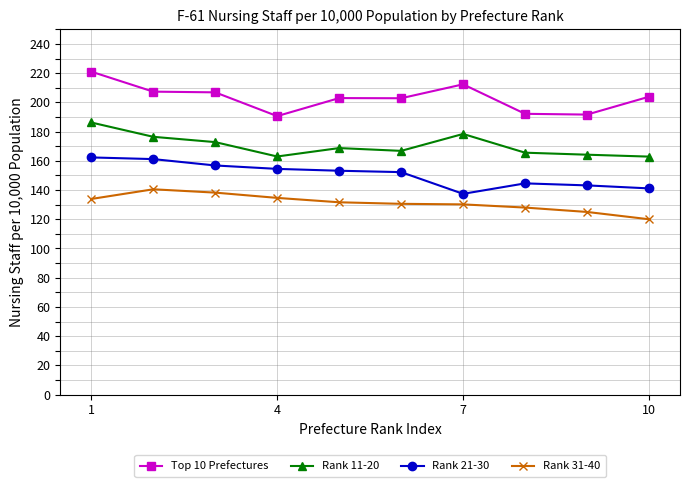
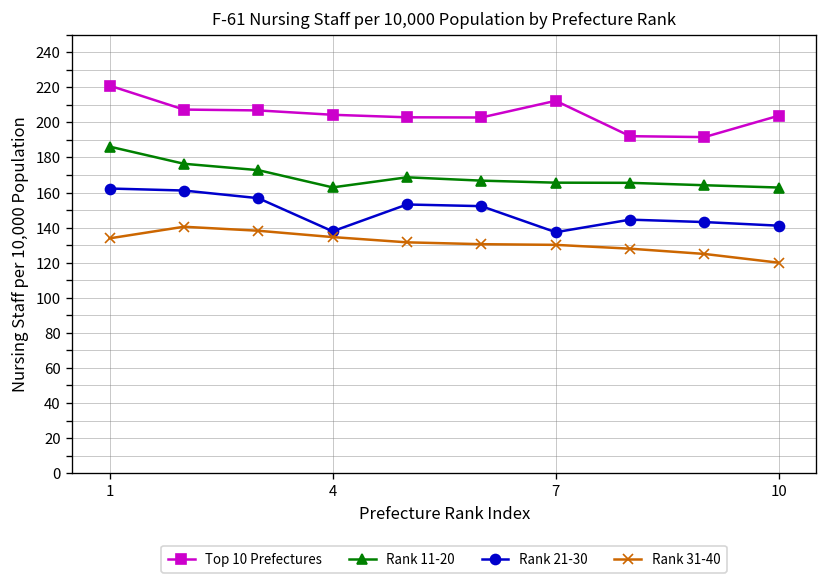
Top 10 Prefectures, 4: 191 -> 204
Rank 21-30, 4: 154 -> 138
Rank 11-20, 7: 178 -> 166
